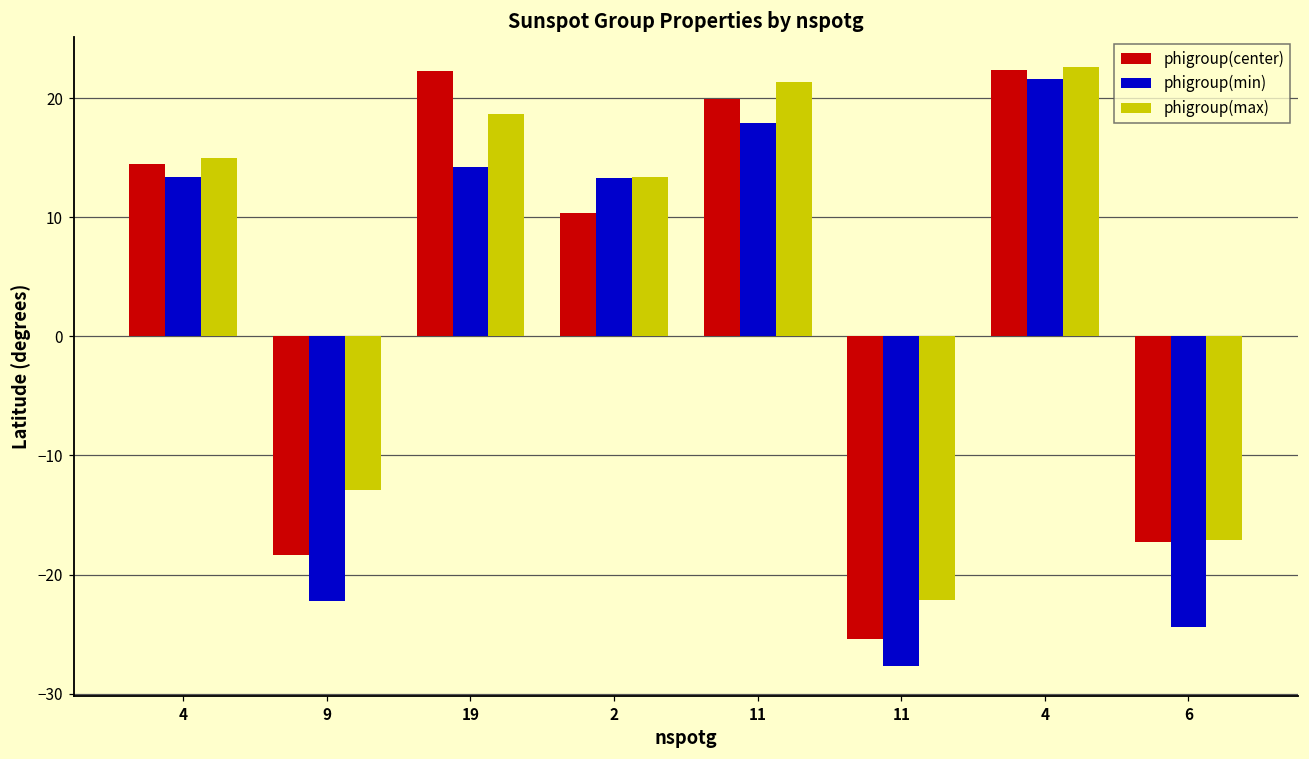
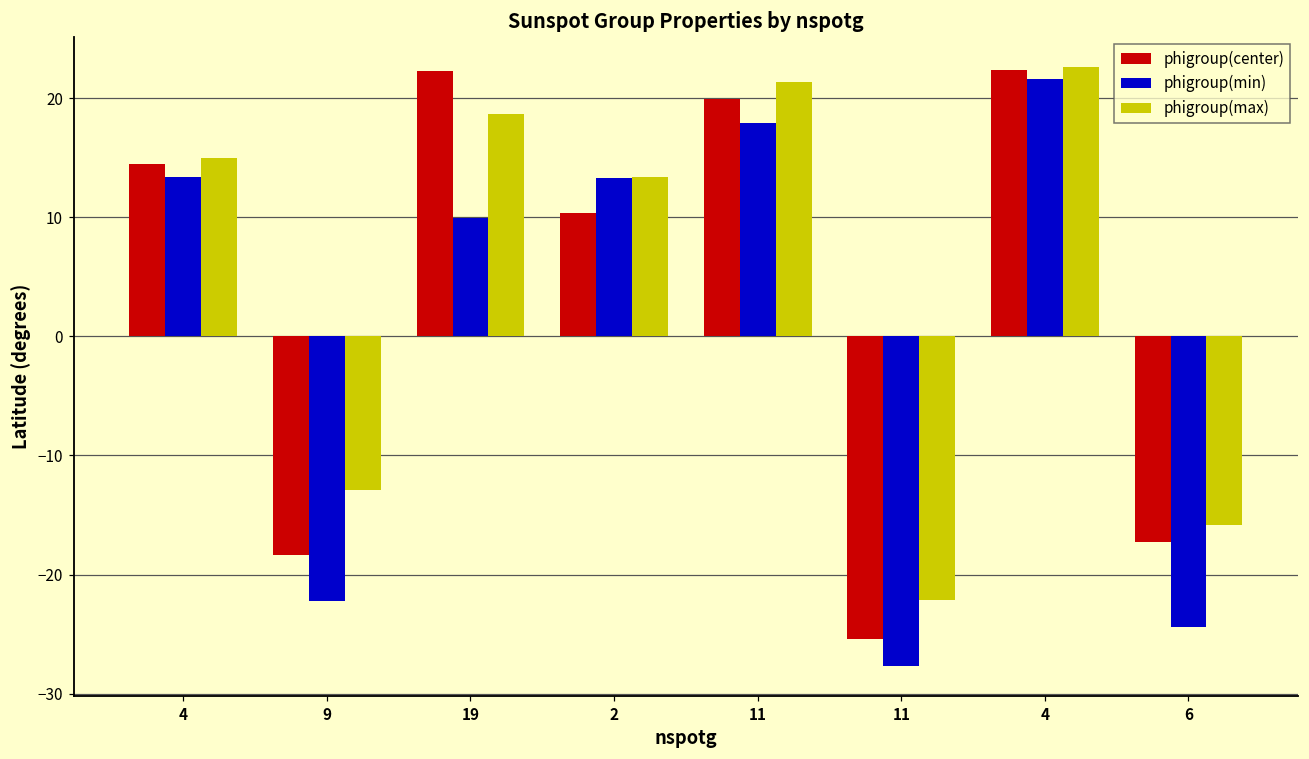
phigroup(min), 19: 14.2 -> 9.9
phigroup(max), 6: -17.1 -> -15.9
